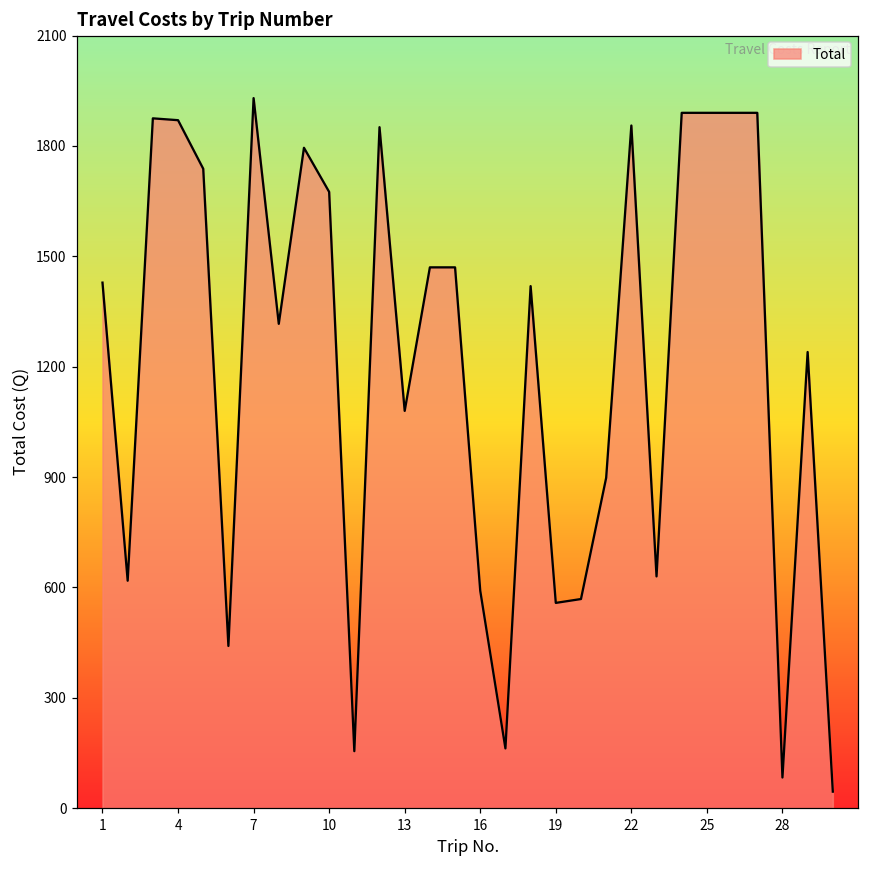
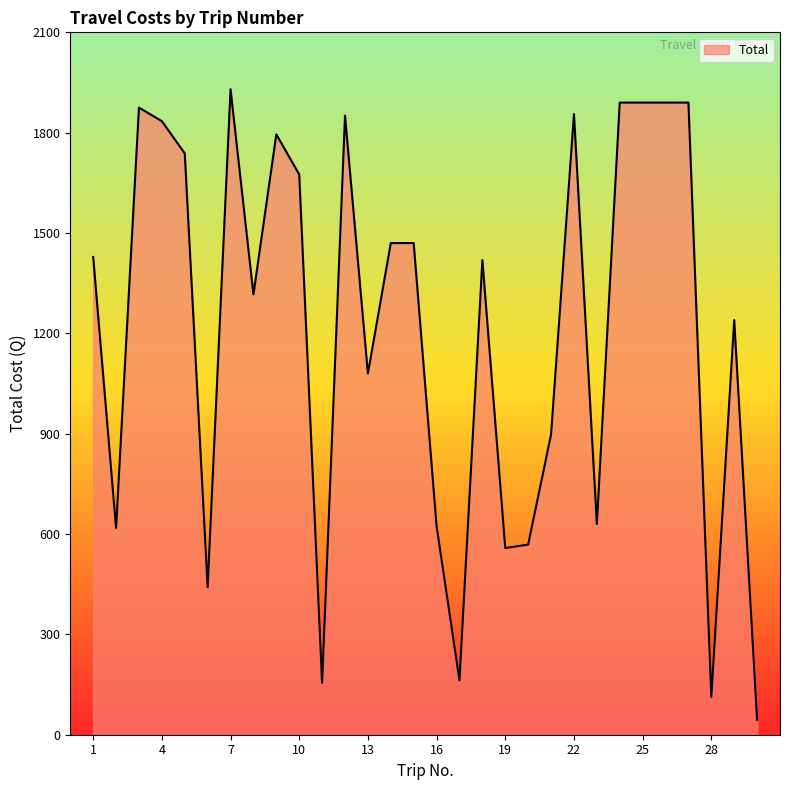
4: 1870 -> 1830
16: 590 -> 620
28: 80 -> 110
